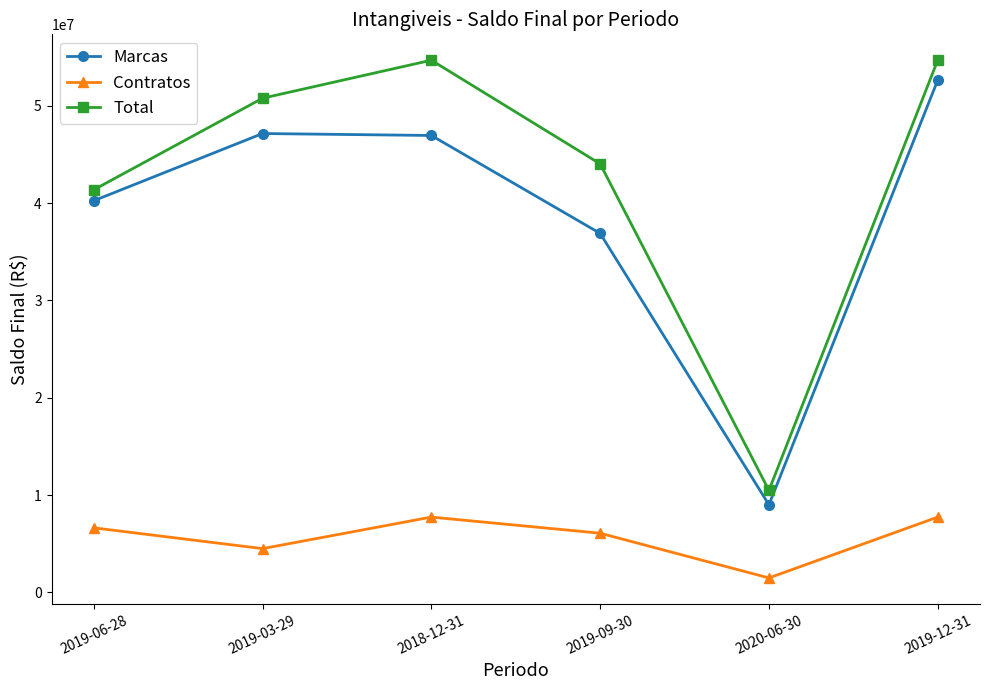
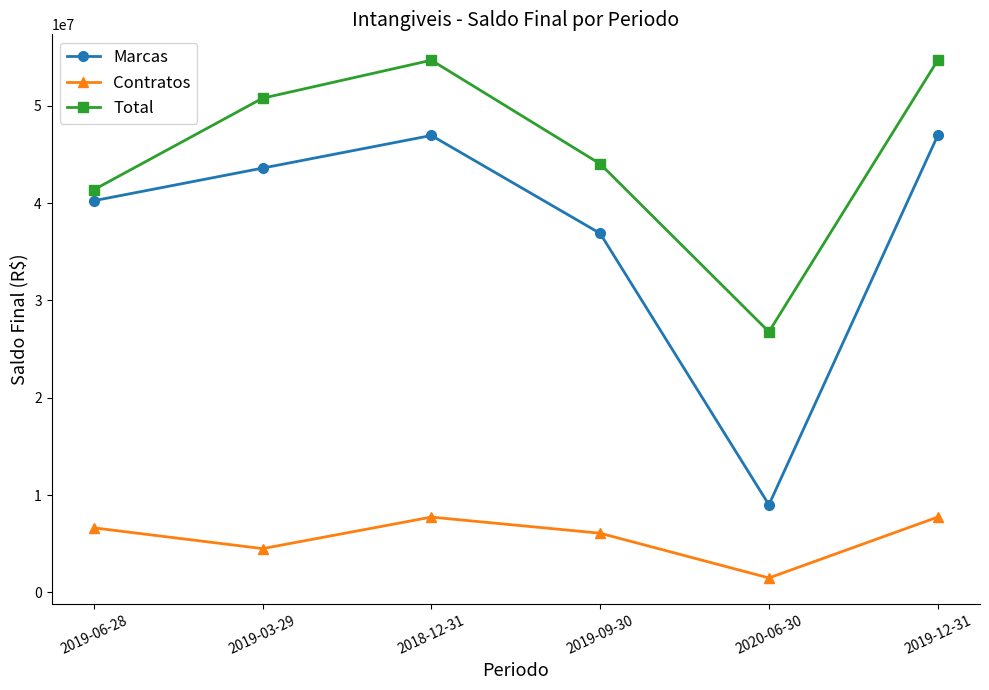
Marcas, 2019-03-29: 47000000 -> 44000000
Total, 2020-06-30: 10000000 -> 27000000
Marcas, 2019-12-31: 53000000 -> 47000000
